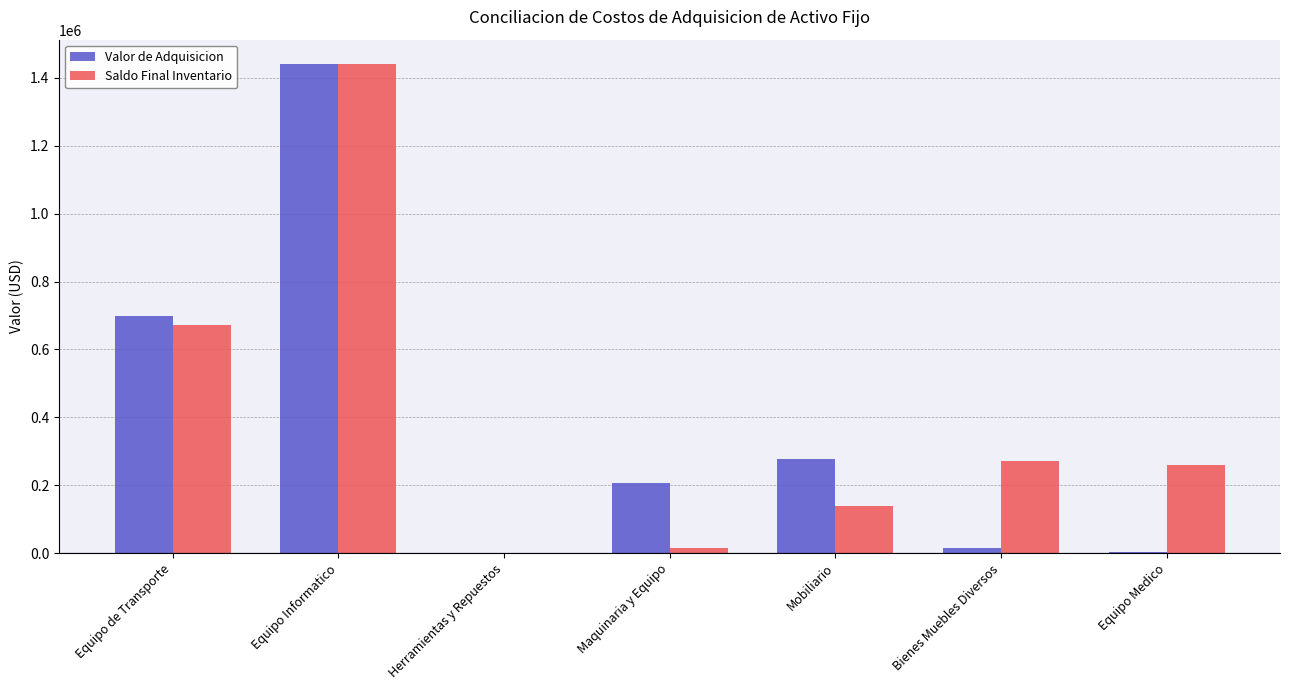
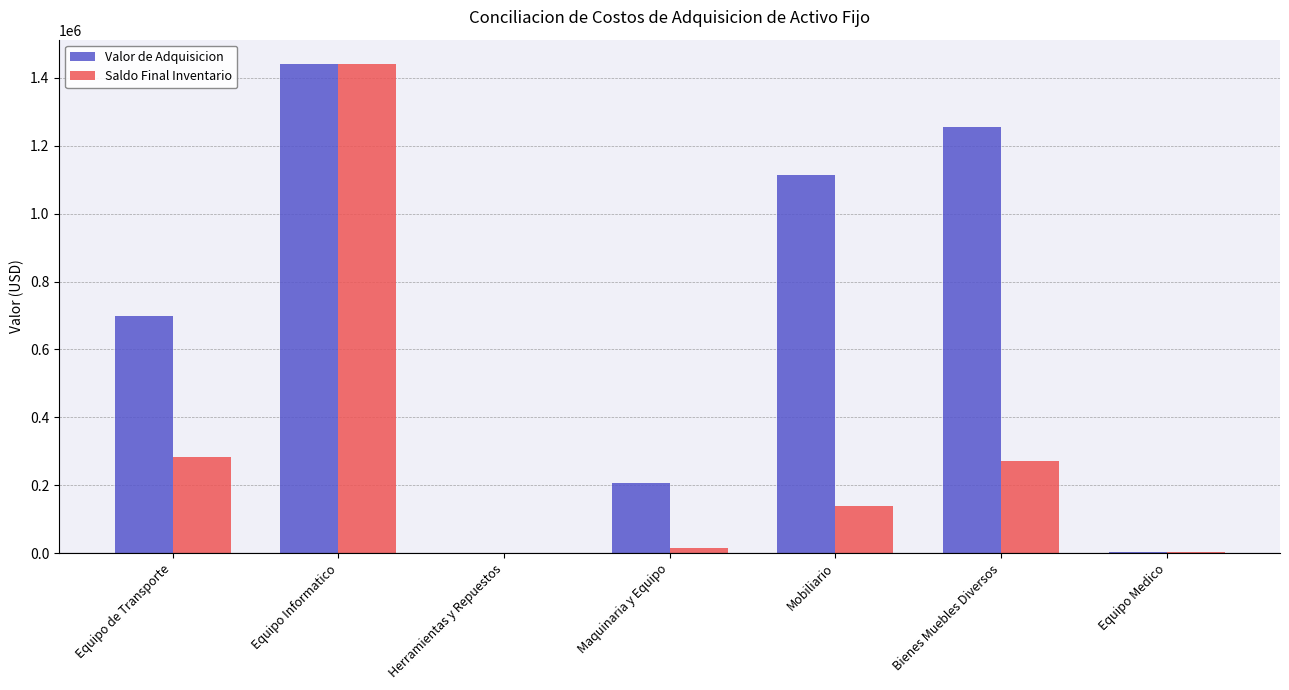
Saldo Final Inventario, Equipo de Transporte: 670000 -> 280000
Valor de Adquisicion, Mobiliario: 280000 -> 1120000
Valor de Adquisicion, Bienes Muebles Diversos: 10000 -> 1260000
Saldo Final Inventario, Equipo Medico: 260000 -> 0
